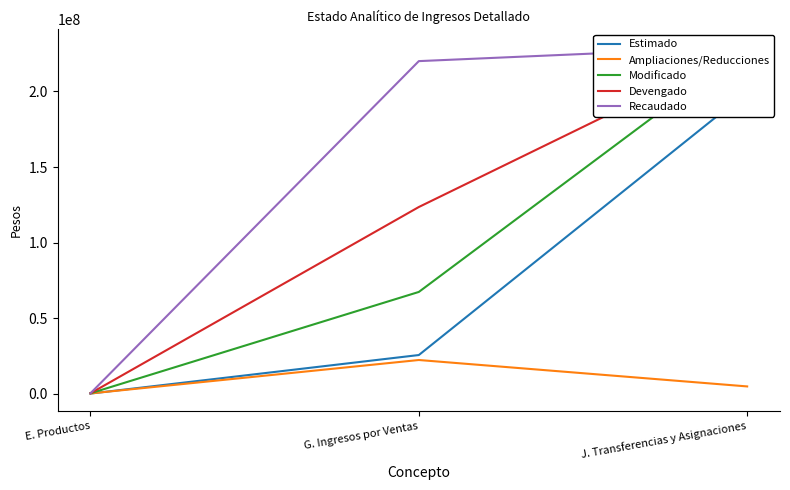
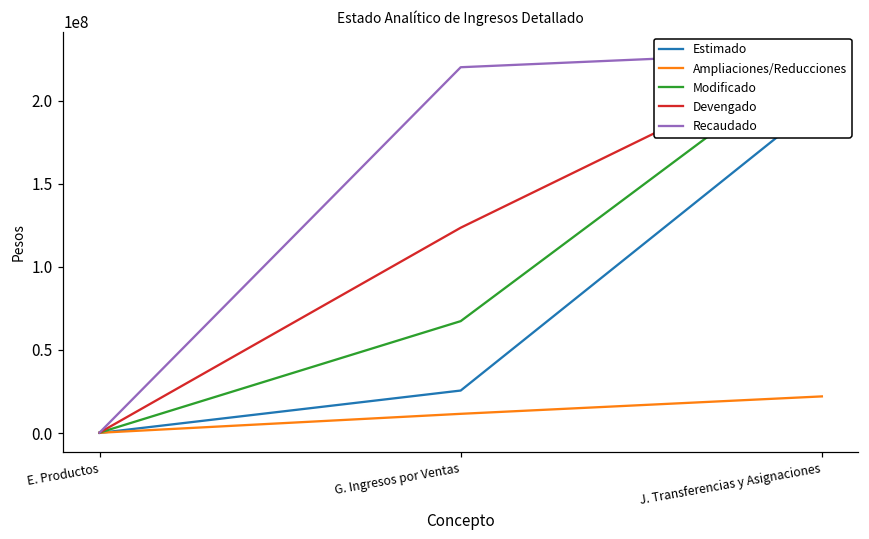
Ampliaciones/Reducciones, G. Ingresos por Ventas: 22000000 -> 12000000
Ampliaciones/Reducciones, J. Transferencias y Asignaciones: 5000000 -> 22000000
